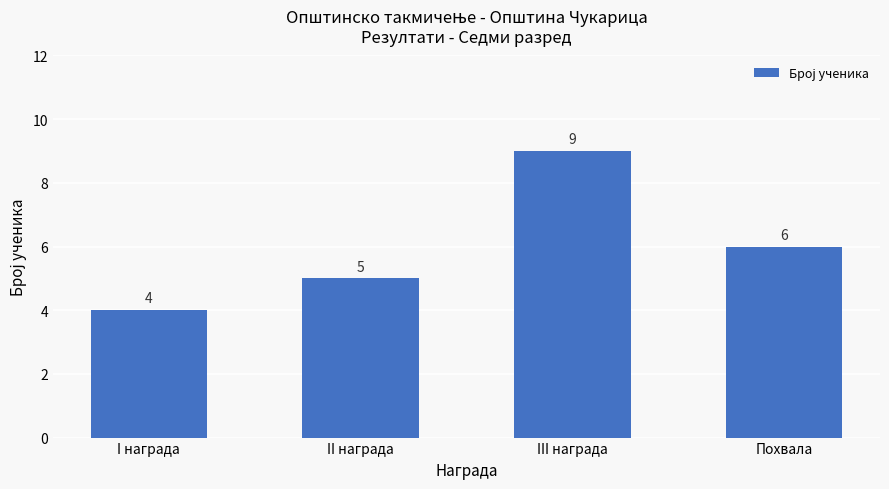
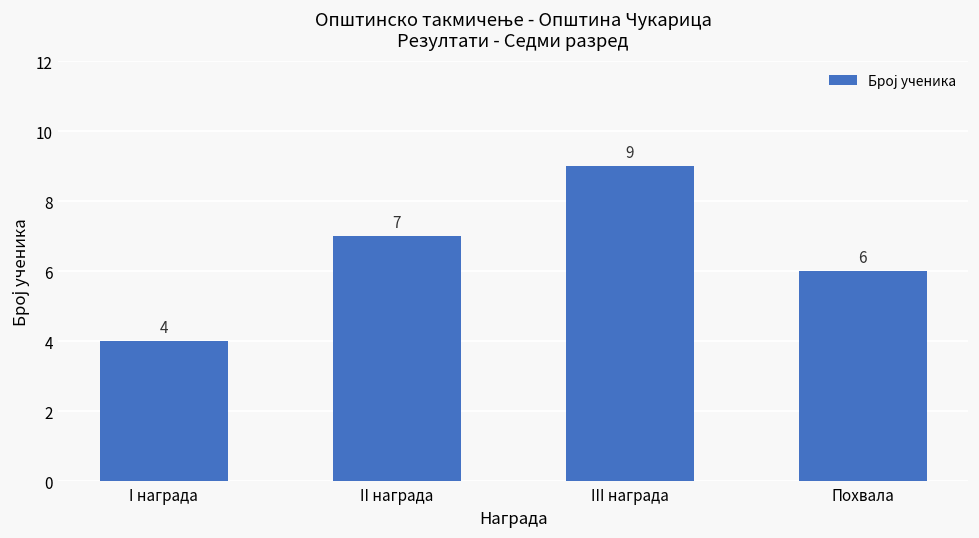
II награда: 5 -> 7
